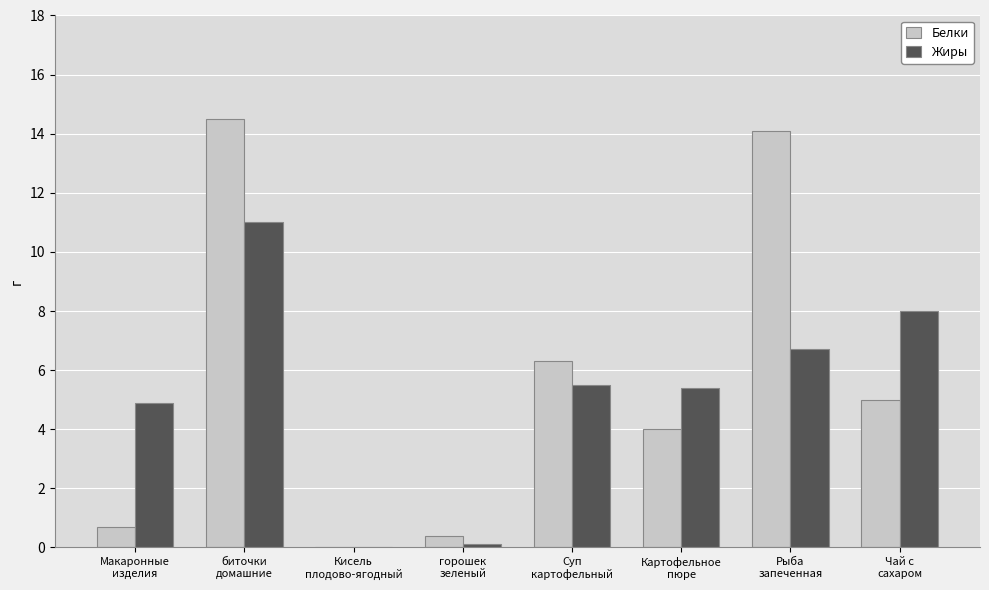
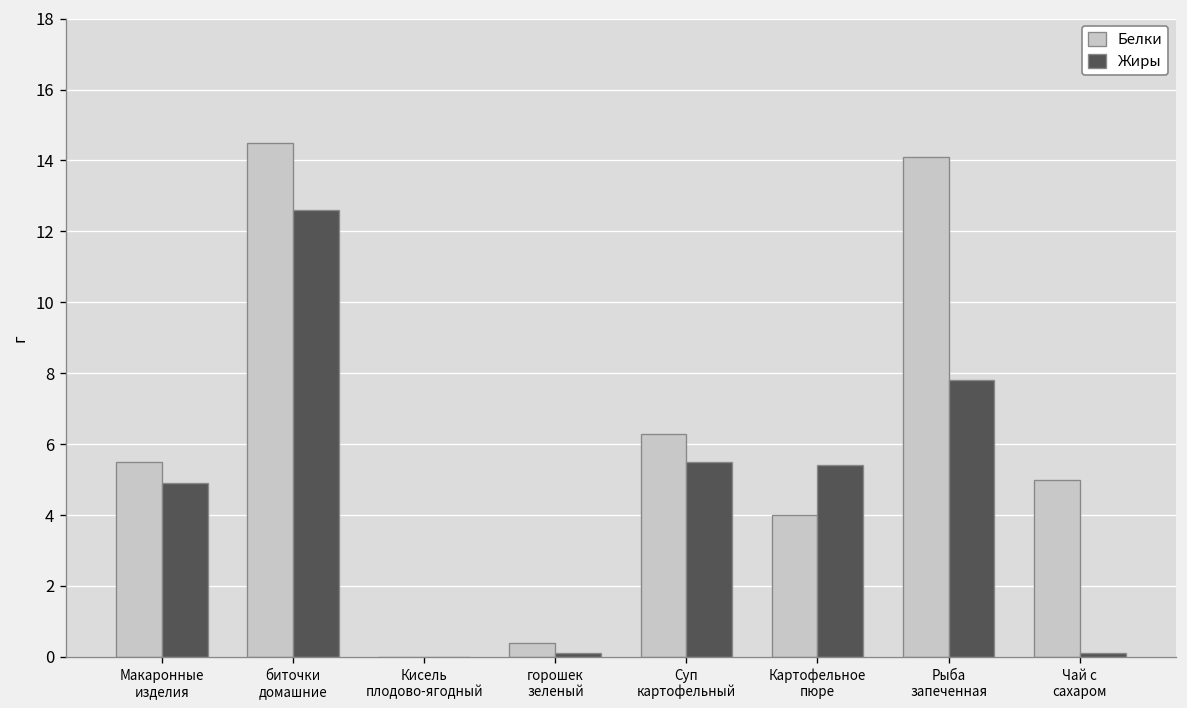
Белки, Макаронные изделия: 0.7 -> 5.5
Жиры, биточки домашние: 11.0 -> 12.6
Жиры, Рыба запеченная: 6.7 -> 7.8
Жиры, Чай с сахаром: 8.0 -> 0.1
